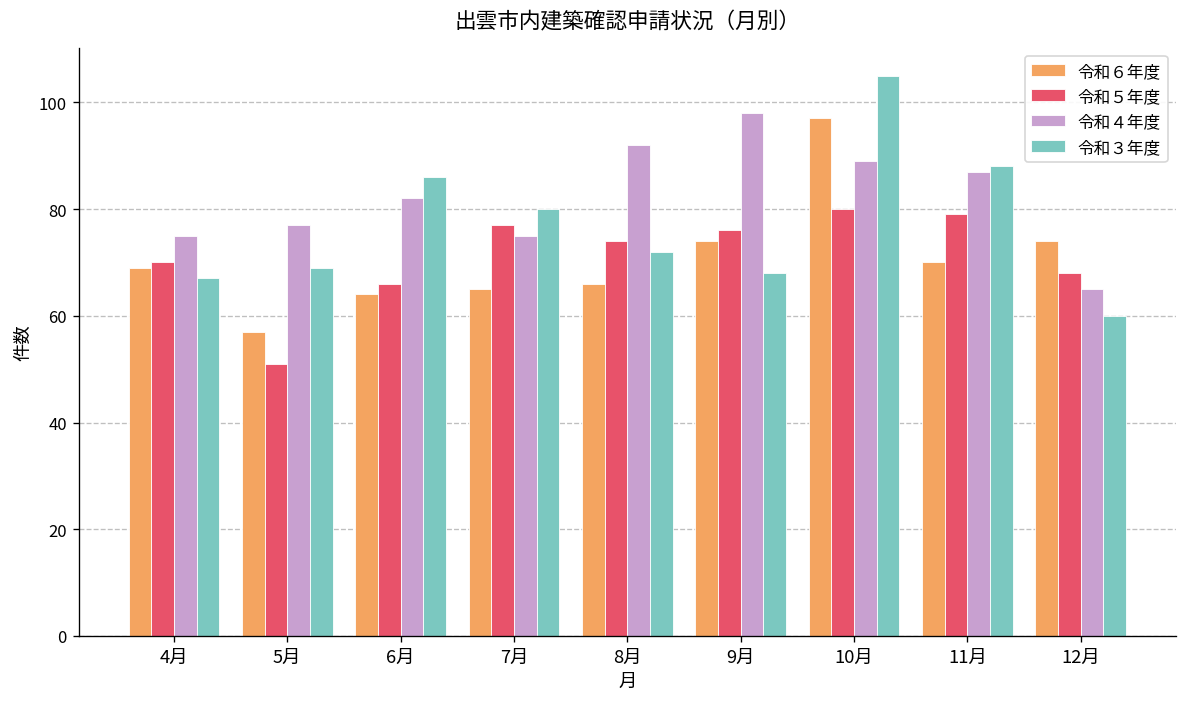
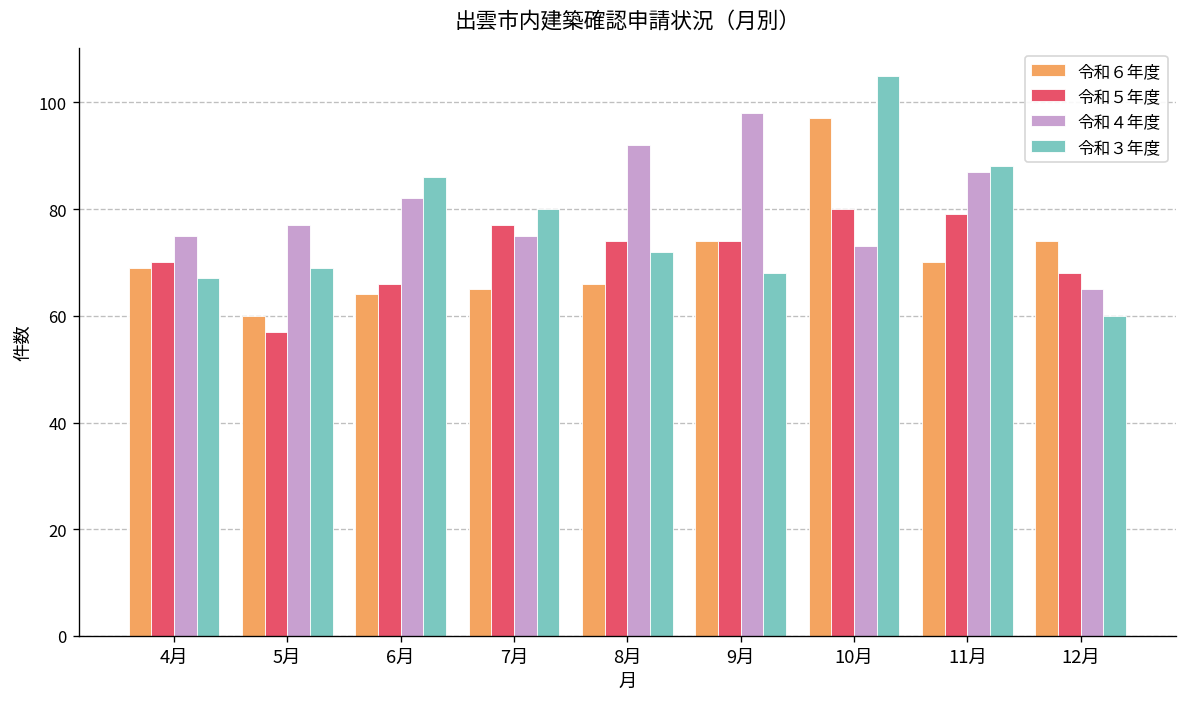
令和６年度, 5月: 57 -> 60
令和５年度, 5月: 51 -> 57
令和５年度, 9月: 76 -> 74
令和４年度, 10月: 89 -> 73
